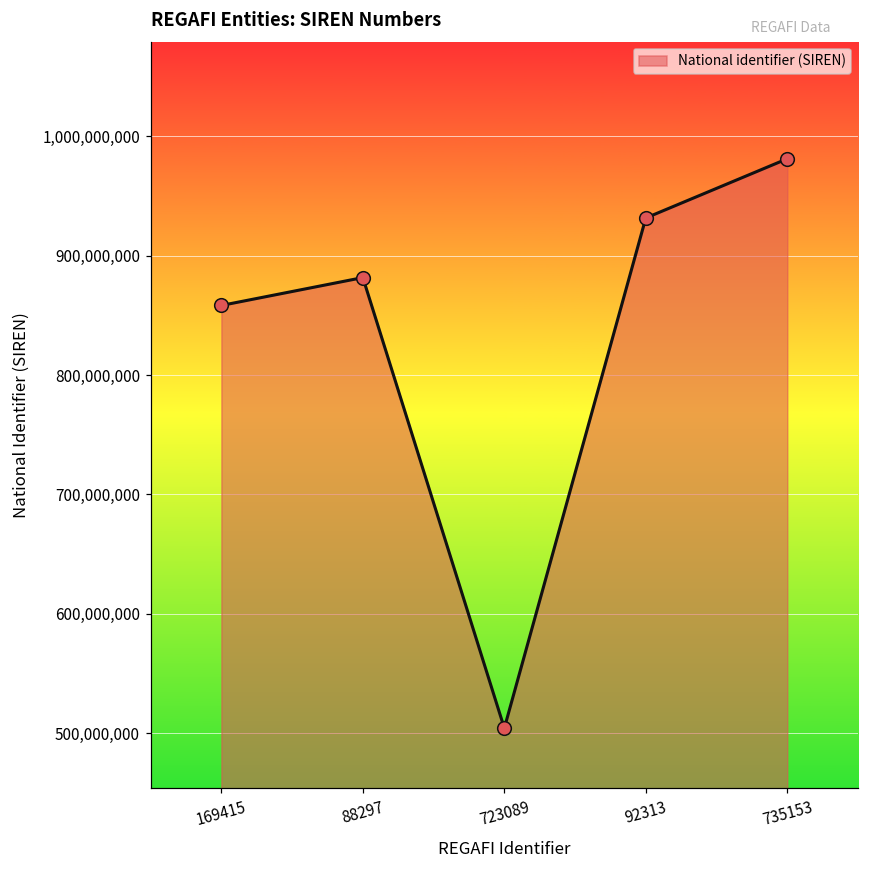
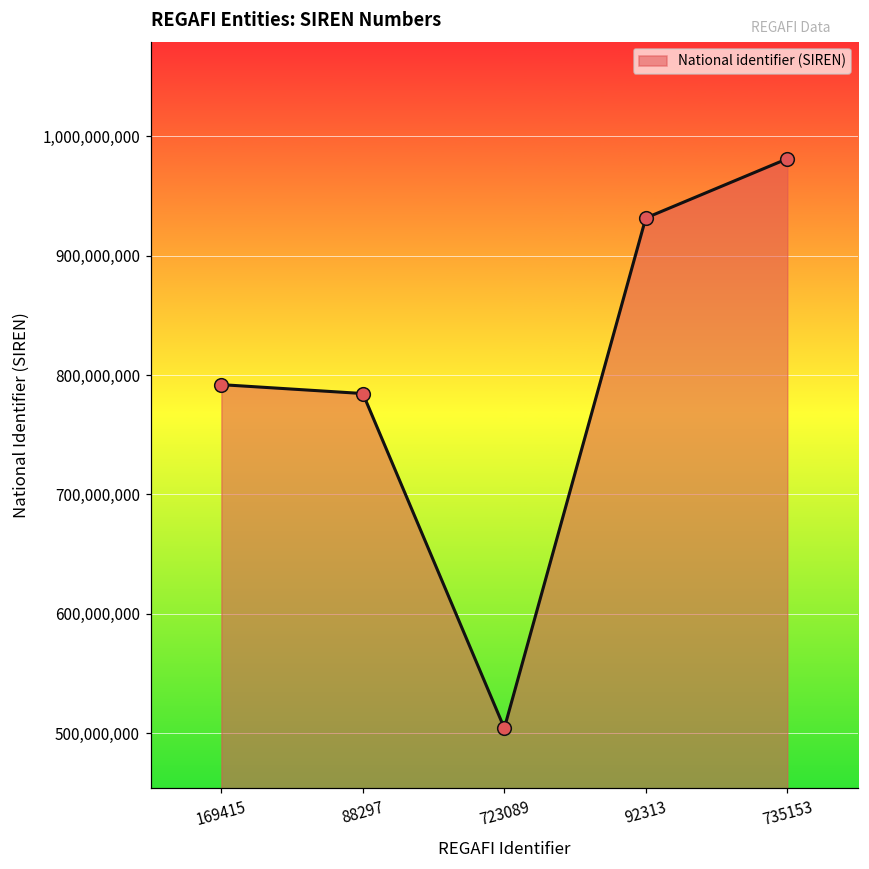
169415: 858,000,000 -> 792,000,000
88297: 882,000,000 -> 785,000,000
